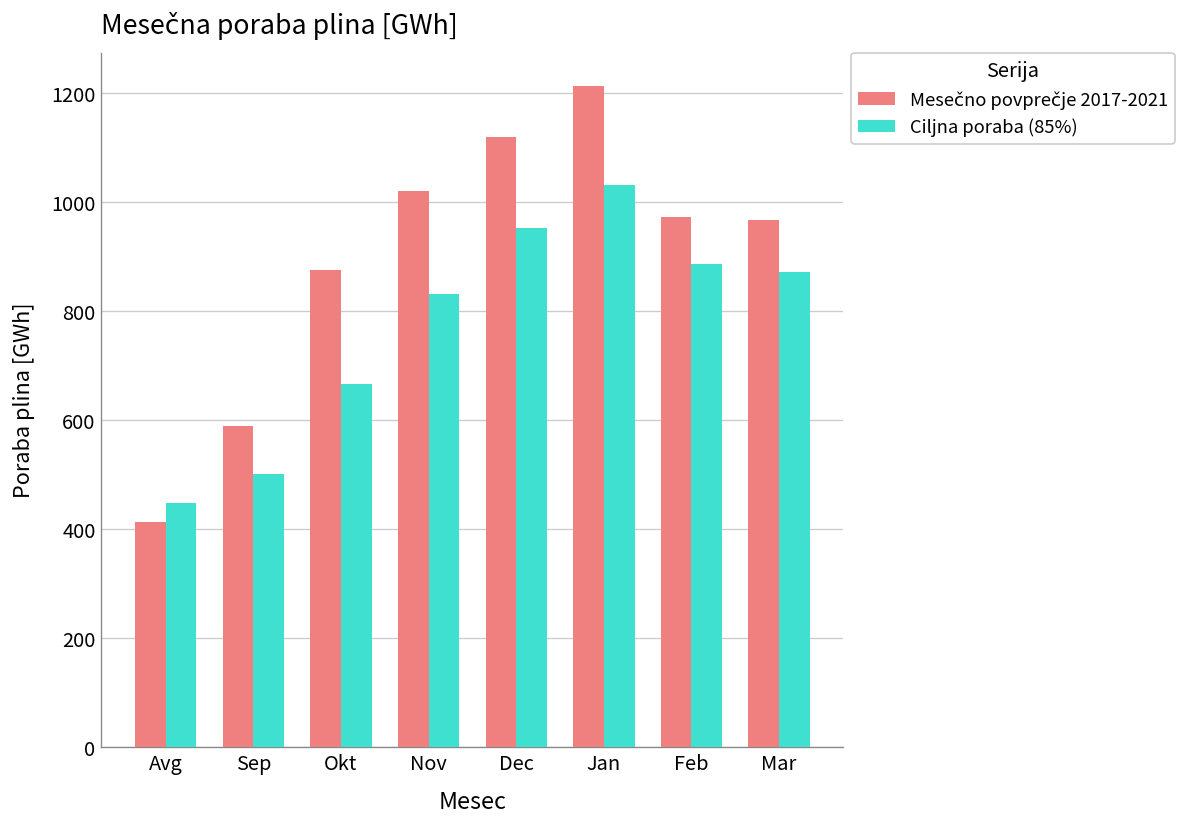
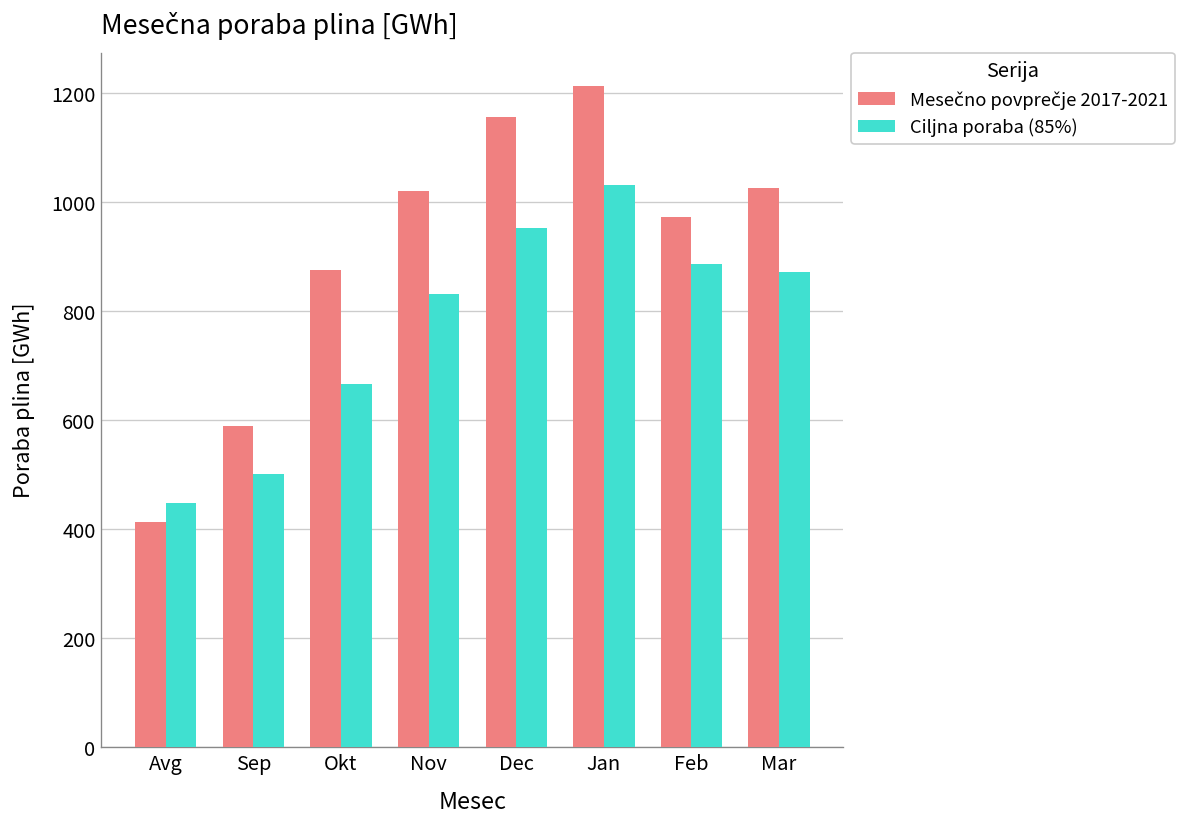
Mesečno povprečje 2017-2021, Dec: 1120 -> 1160
Mesečno povprečje 2017-2021, Mar: 970 -> 1030
